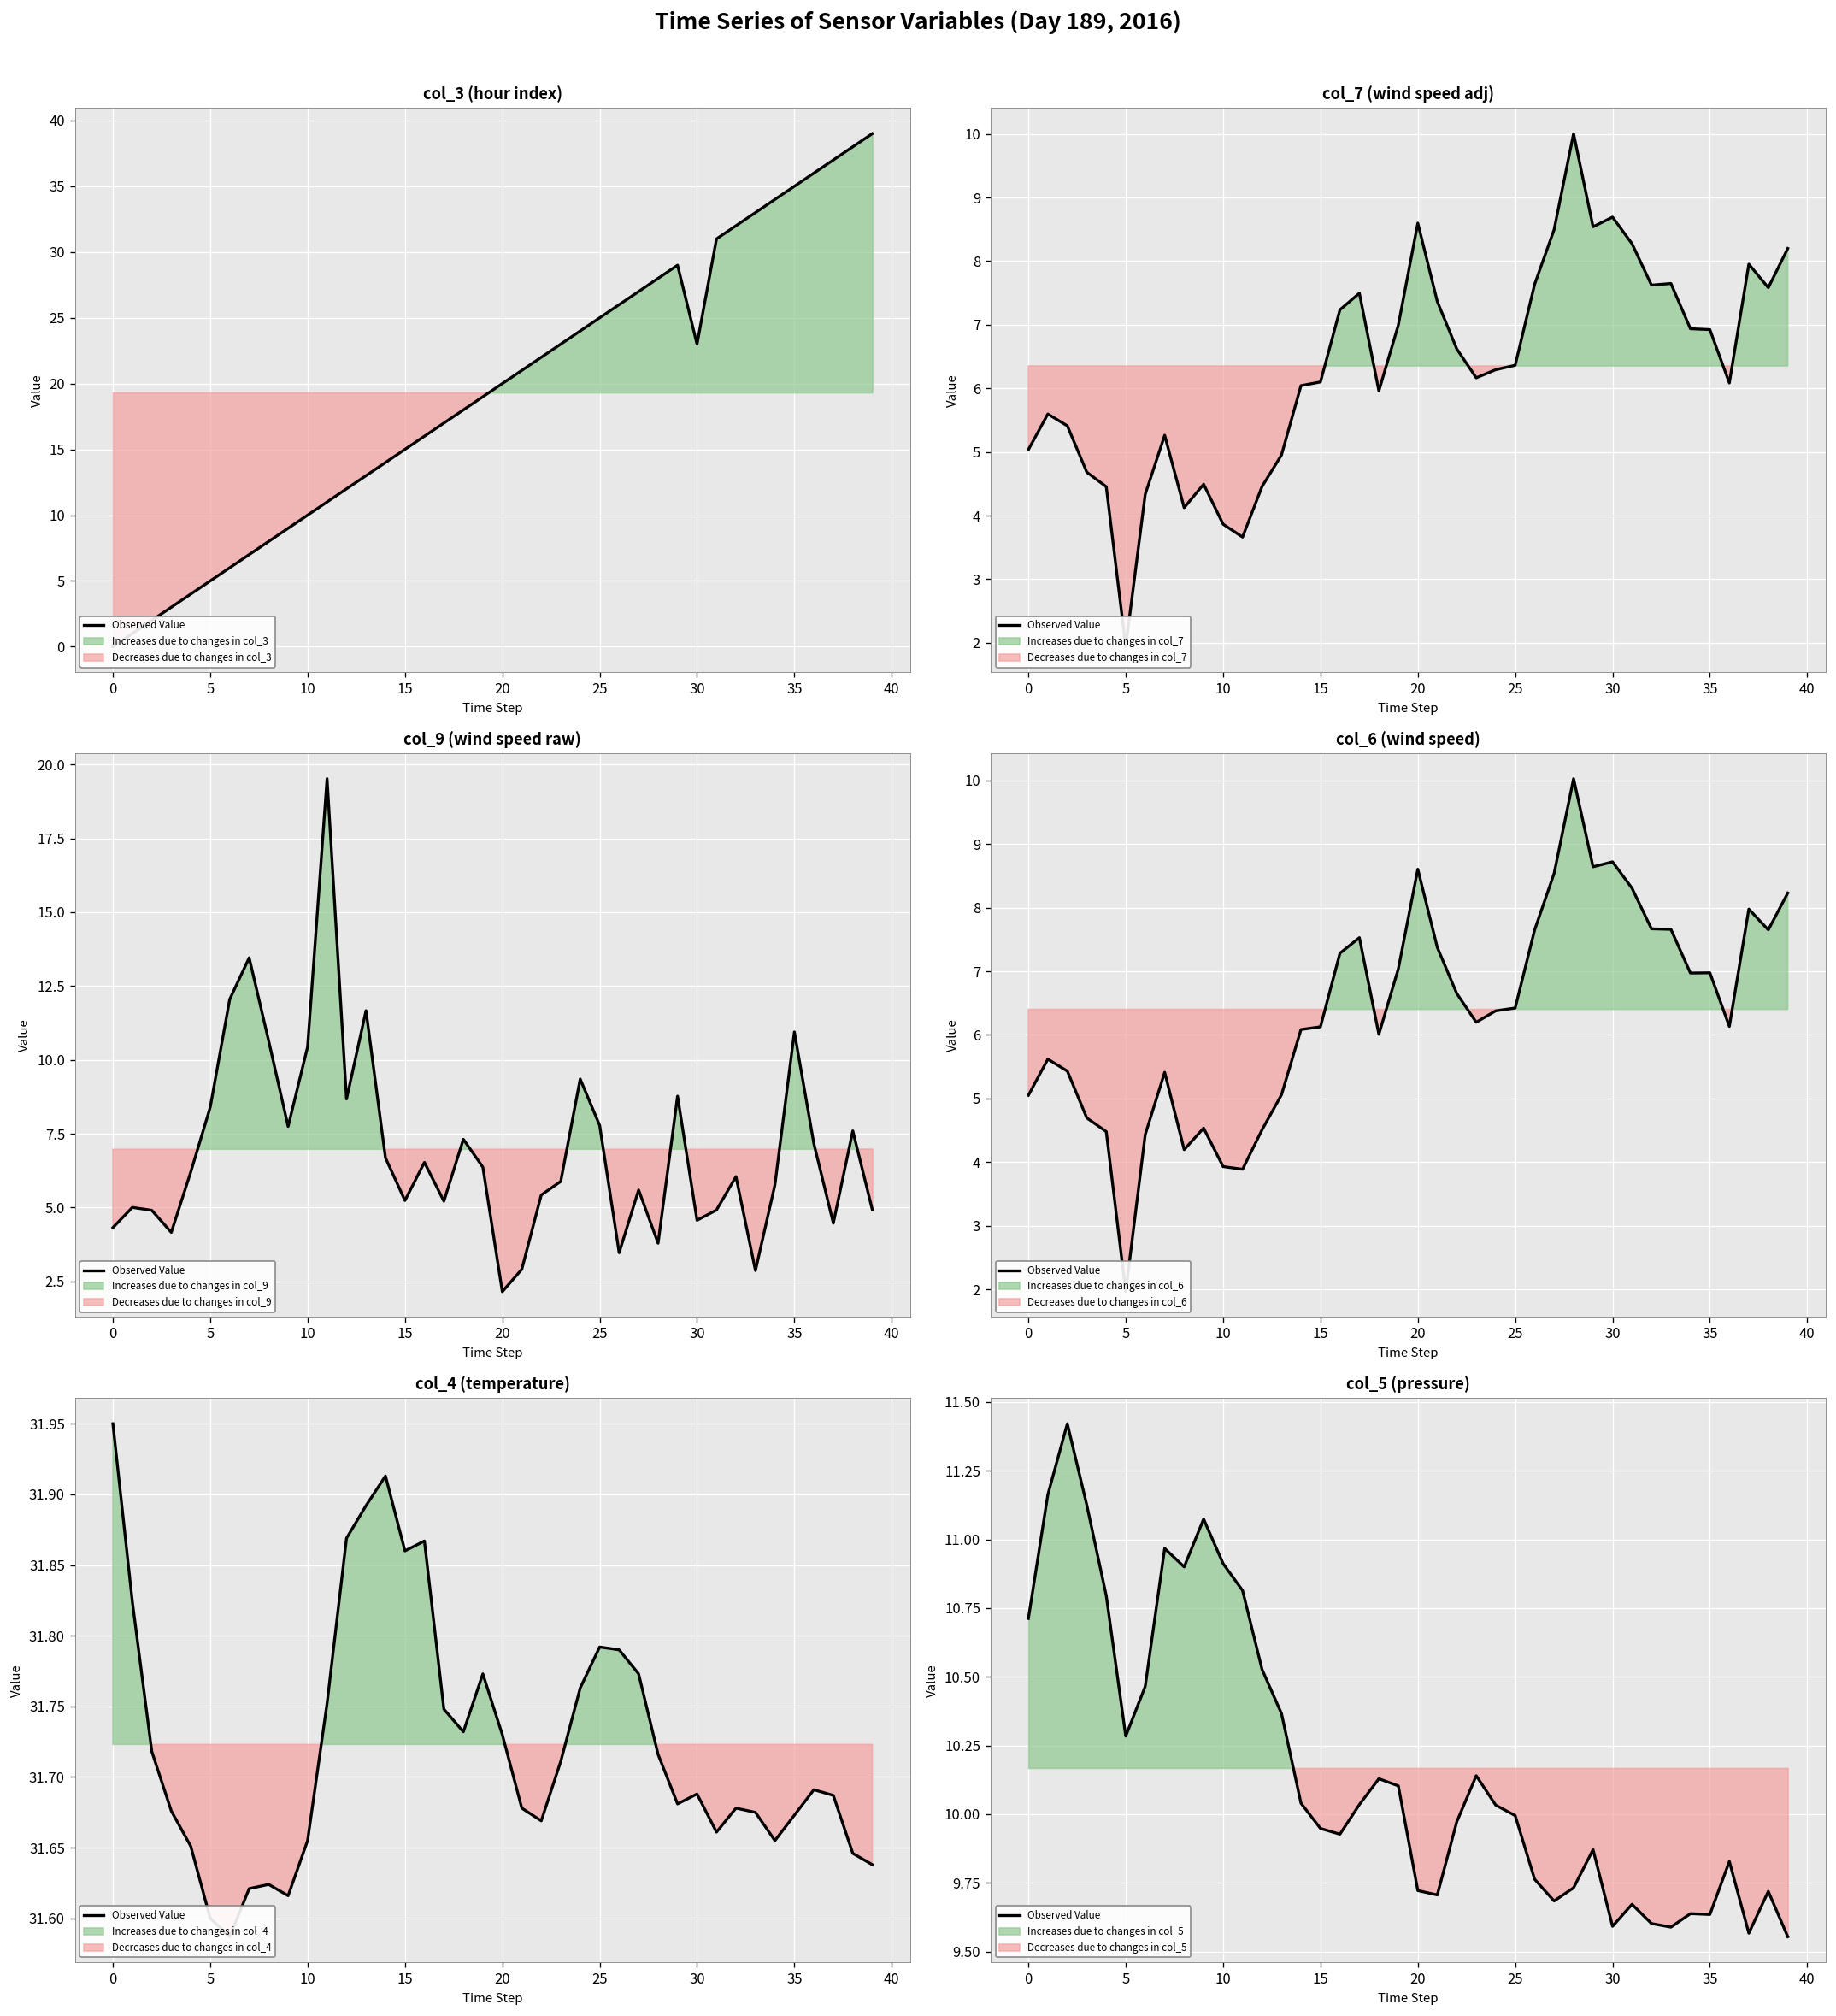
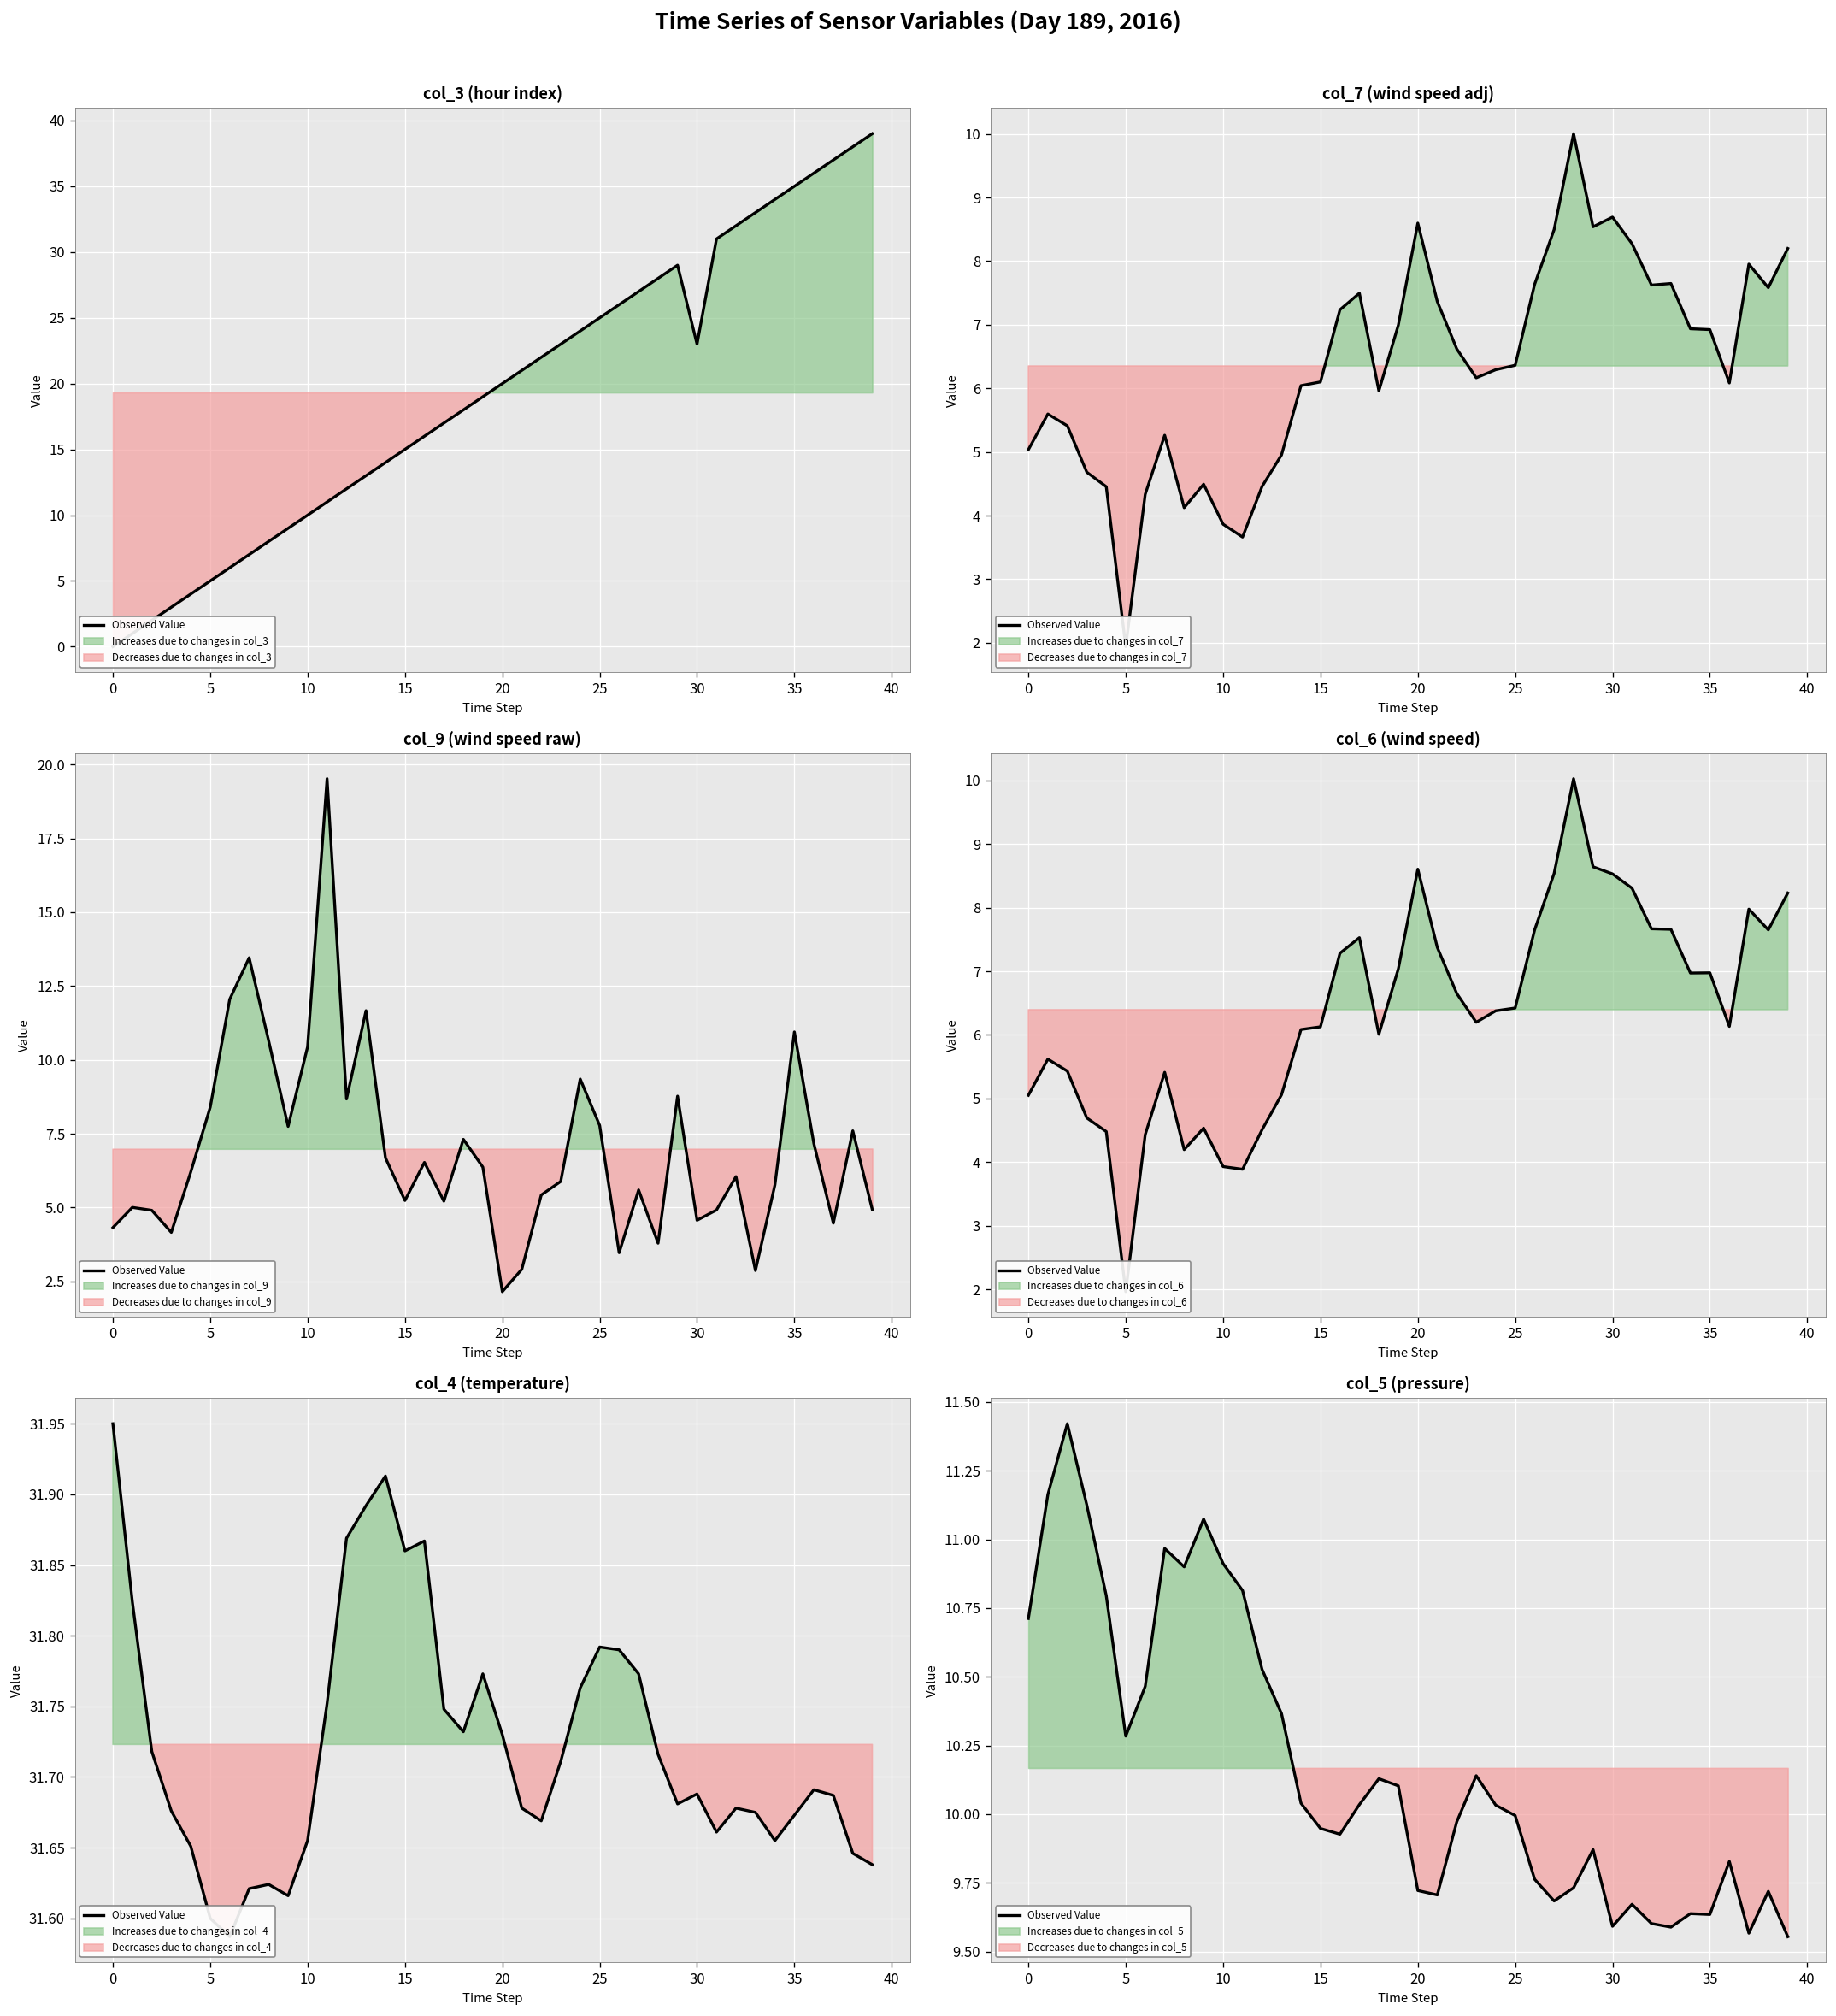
col_6 (wind speed), 30: 8.7 -> 8.5
